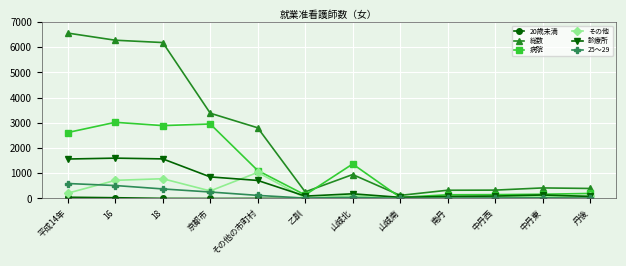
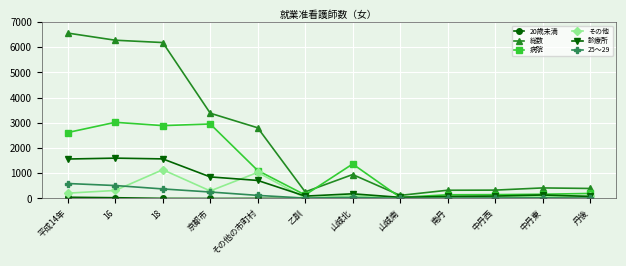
その他, 16: 700 -> 300
その他, 18: 800 -> 1100
